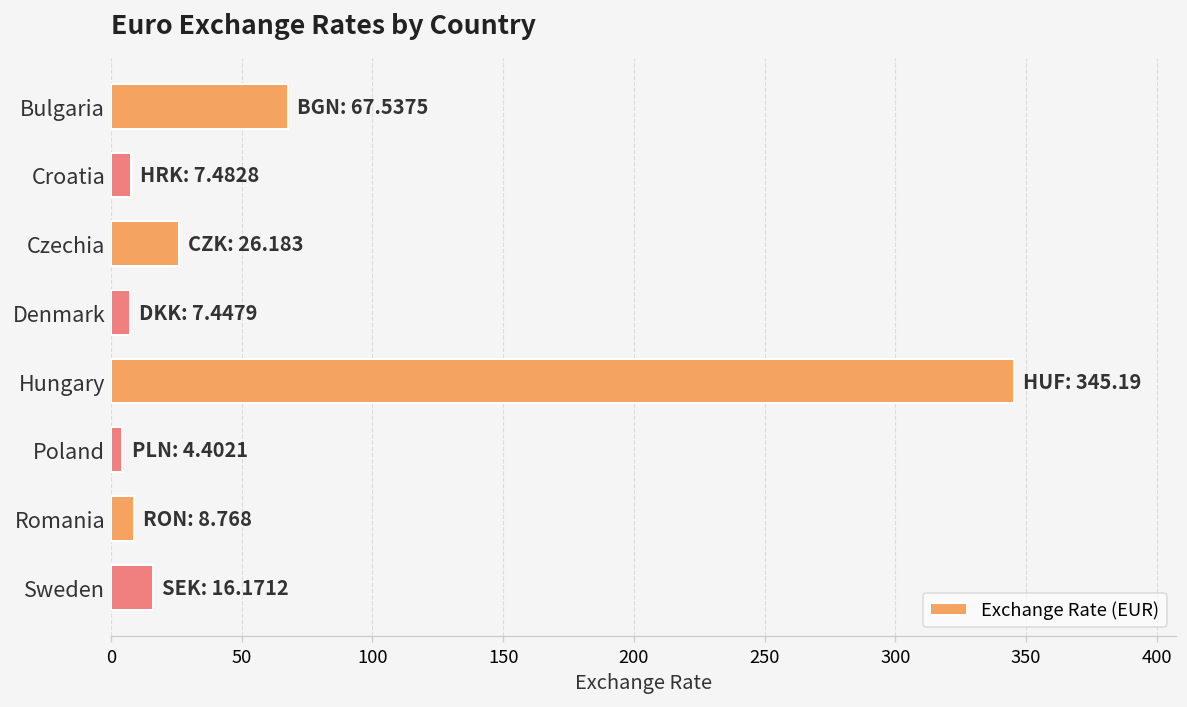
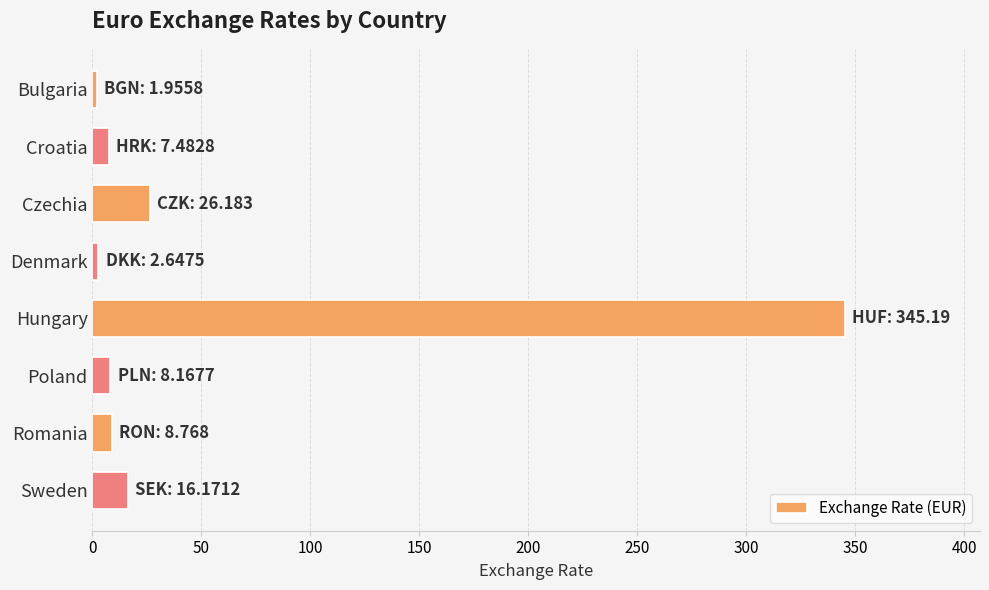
Bulgaria: 67.5375 -> 1.9558
Denmark: 7.4479 -> 2.6475
Poland: 4.4021 -> 8.1677
